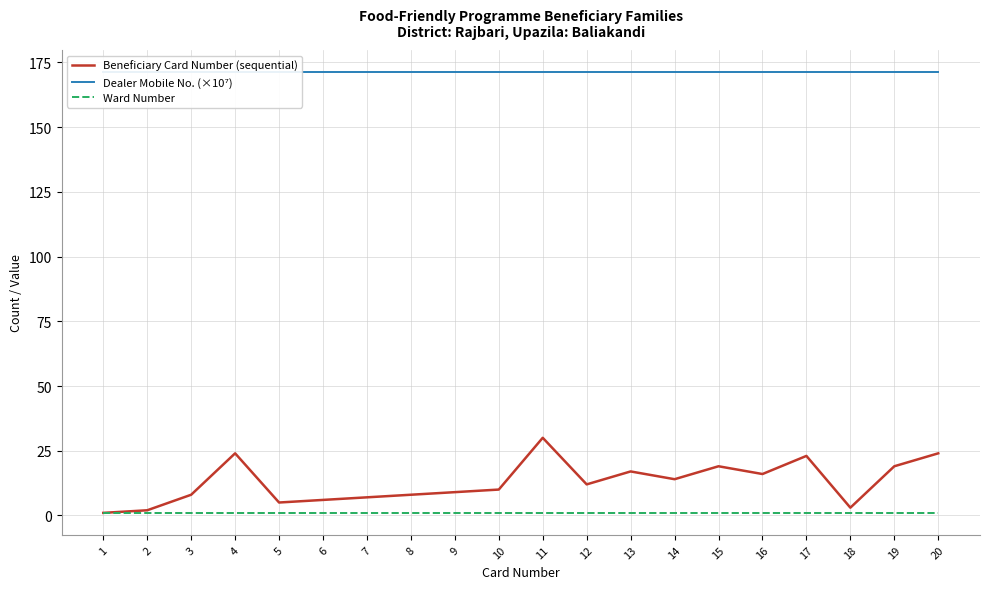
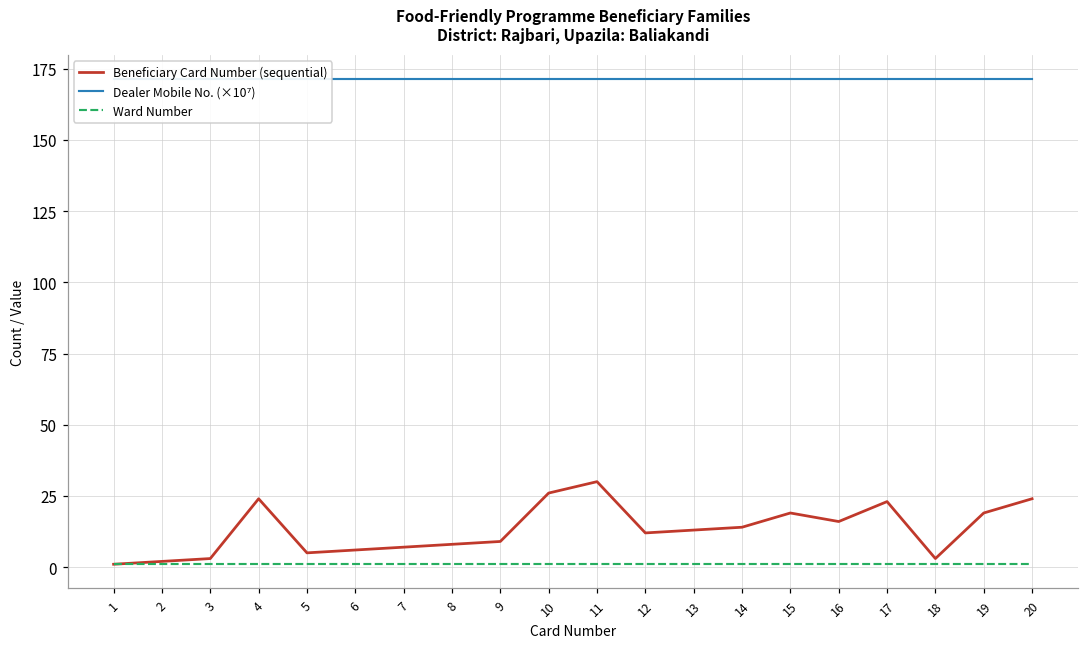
Beneficiary Card Number (sequential), 3: 8 -> 3
Beneficiary Card Number (sequential), 10: 10 -> 26
Beneficiary Card Number (sequential), 13: 17 -> 13
